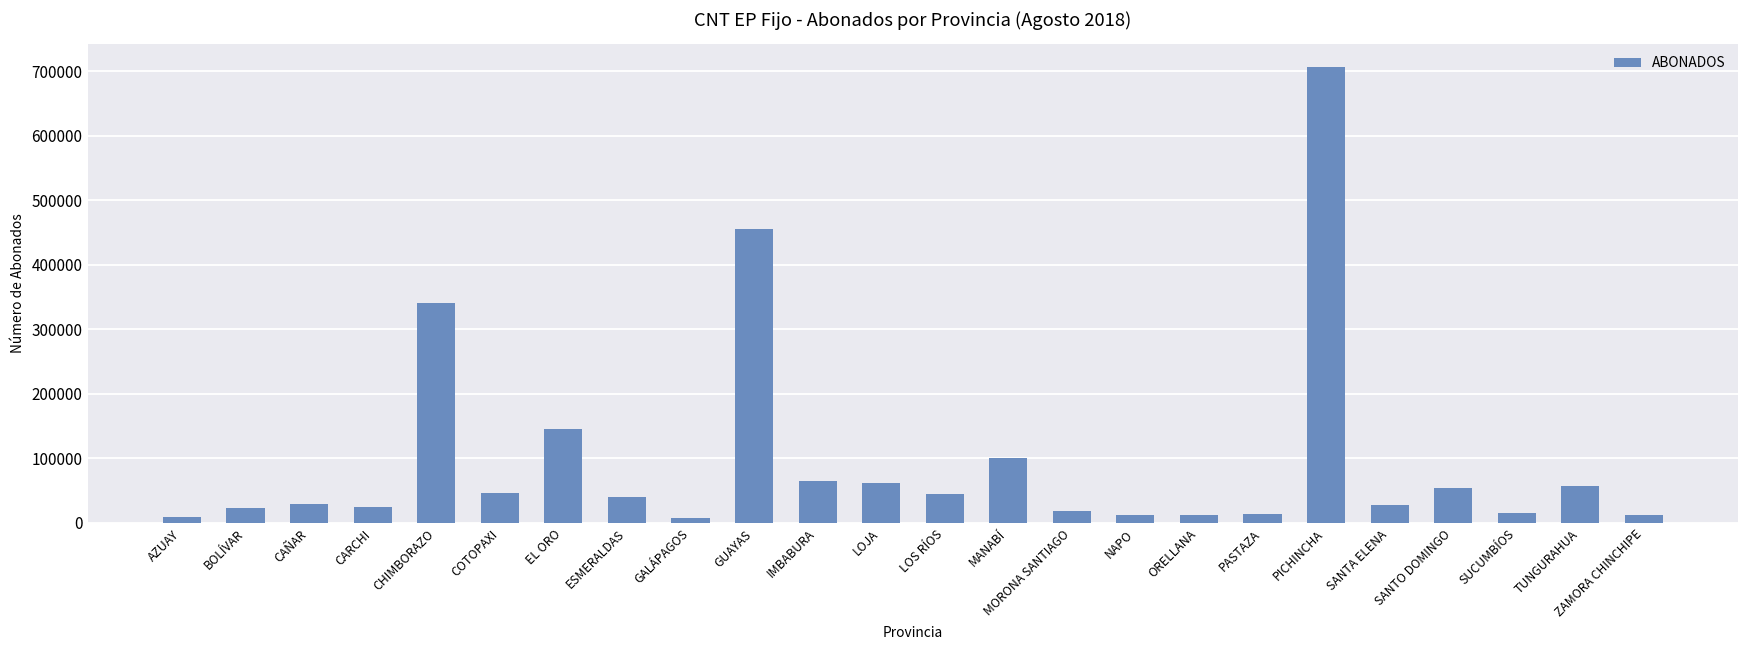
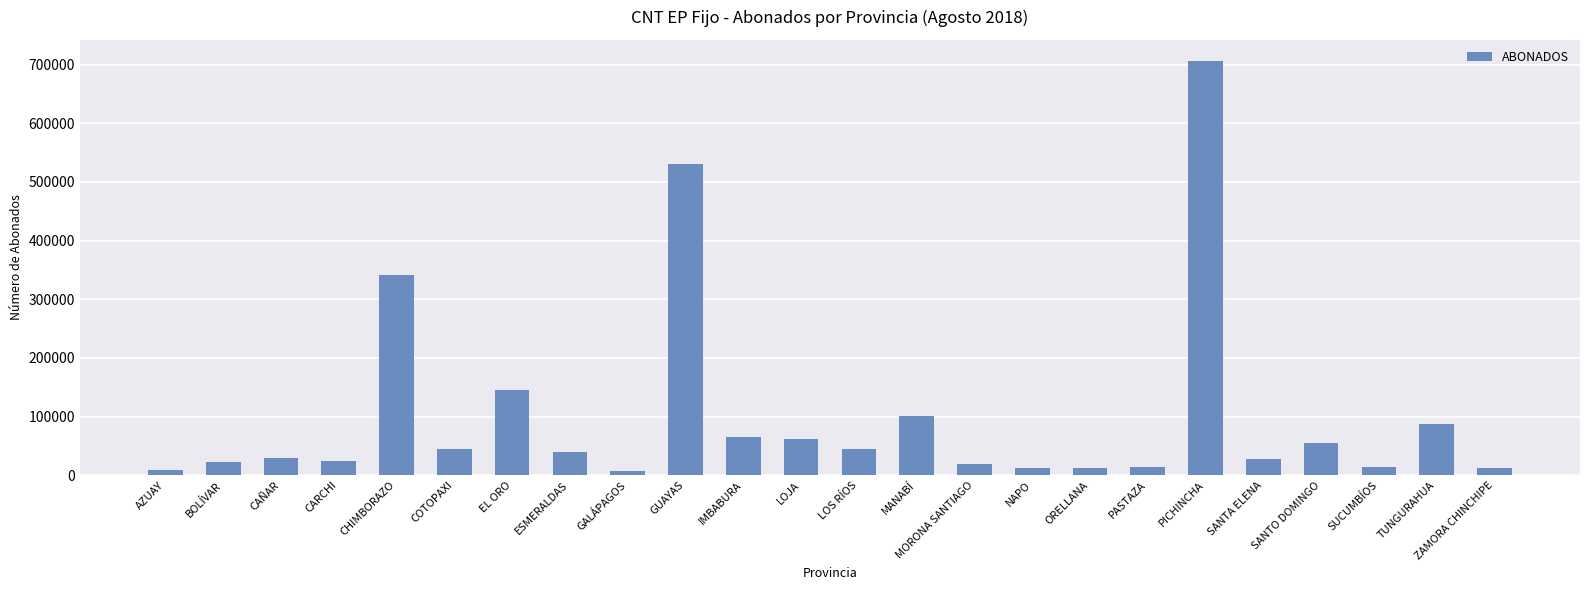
GUAYAS: 450000 -> 530000
TUNGURAHUA: 60000 -> 90000
